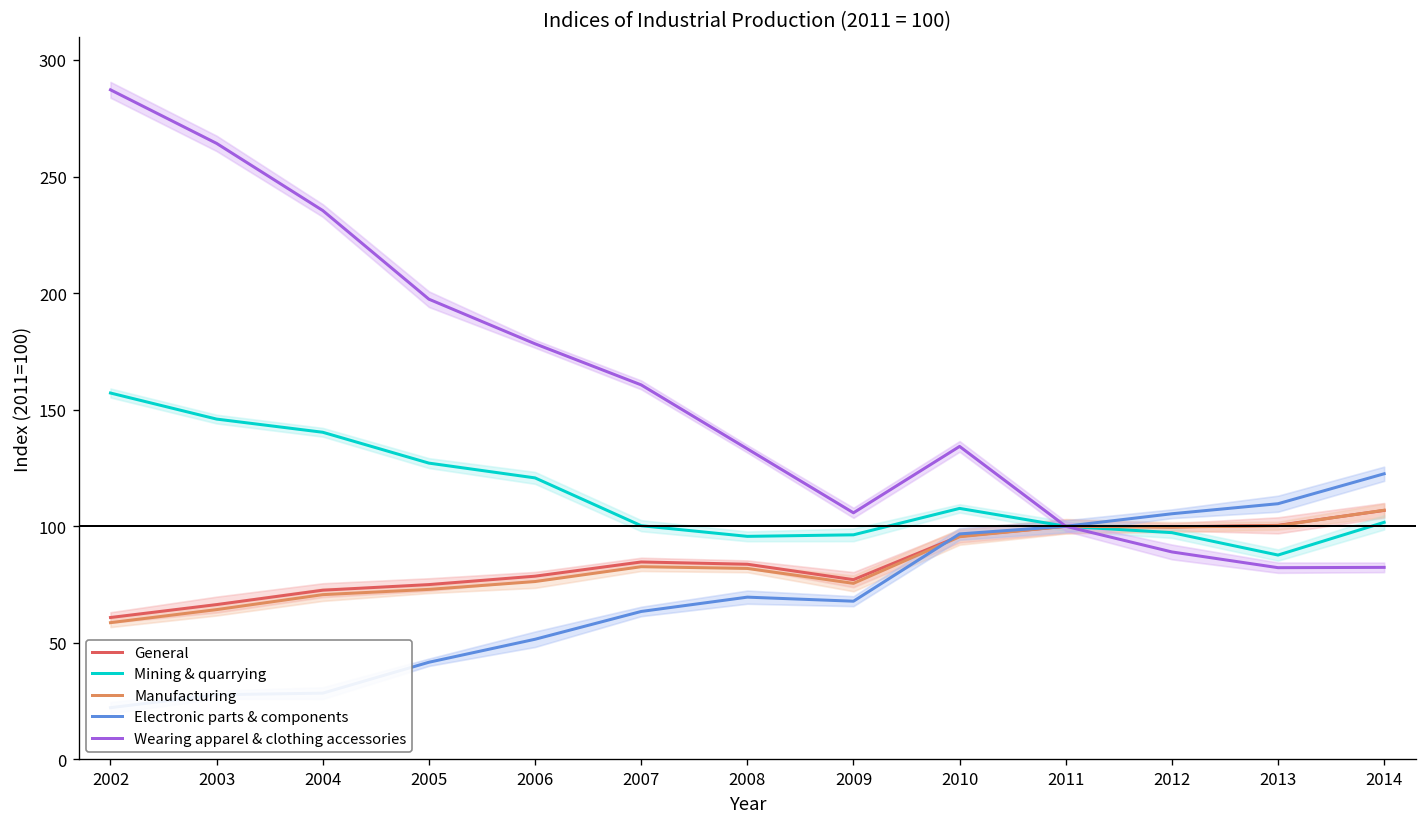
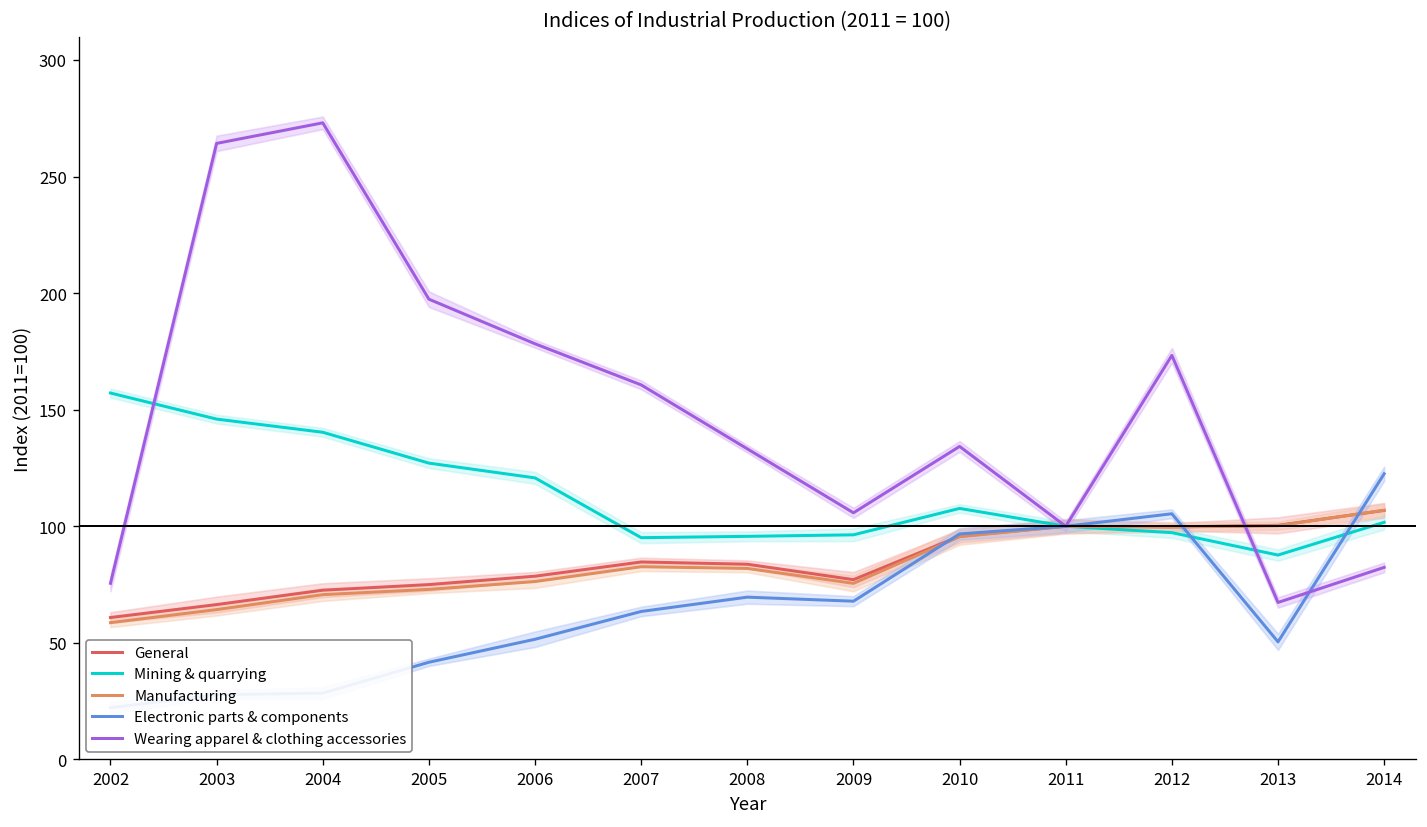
Wearing apparel & clothing accessories, 2002: 287 -> 76
Wearing apparel & clothing accessories, 2004: 235 -> 273
Mining & quarrying, 2007: 100 -> 95
Wearing apparel & clothing accessories, 2012: 89 -> 173
Electronic parts & components, 2013: 110 -> 50
Wearing apparel & clothing accessories, 2013: 82 -> 67
